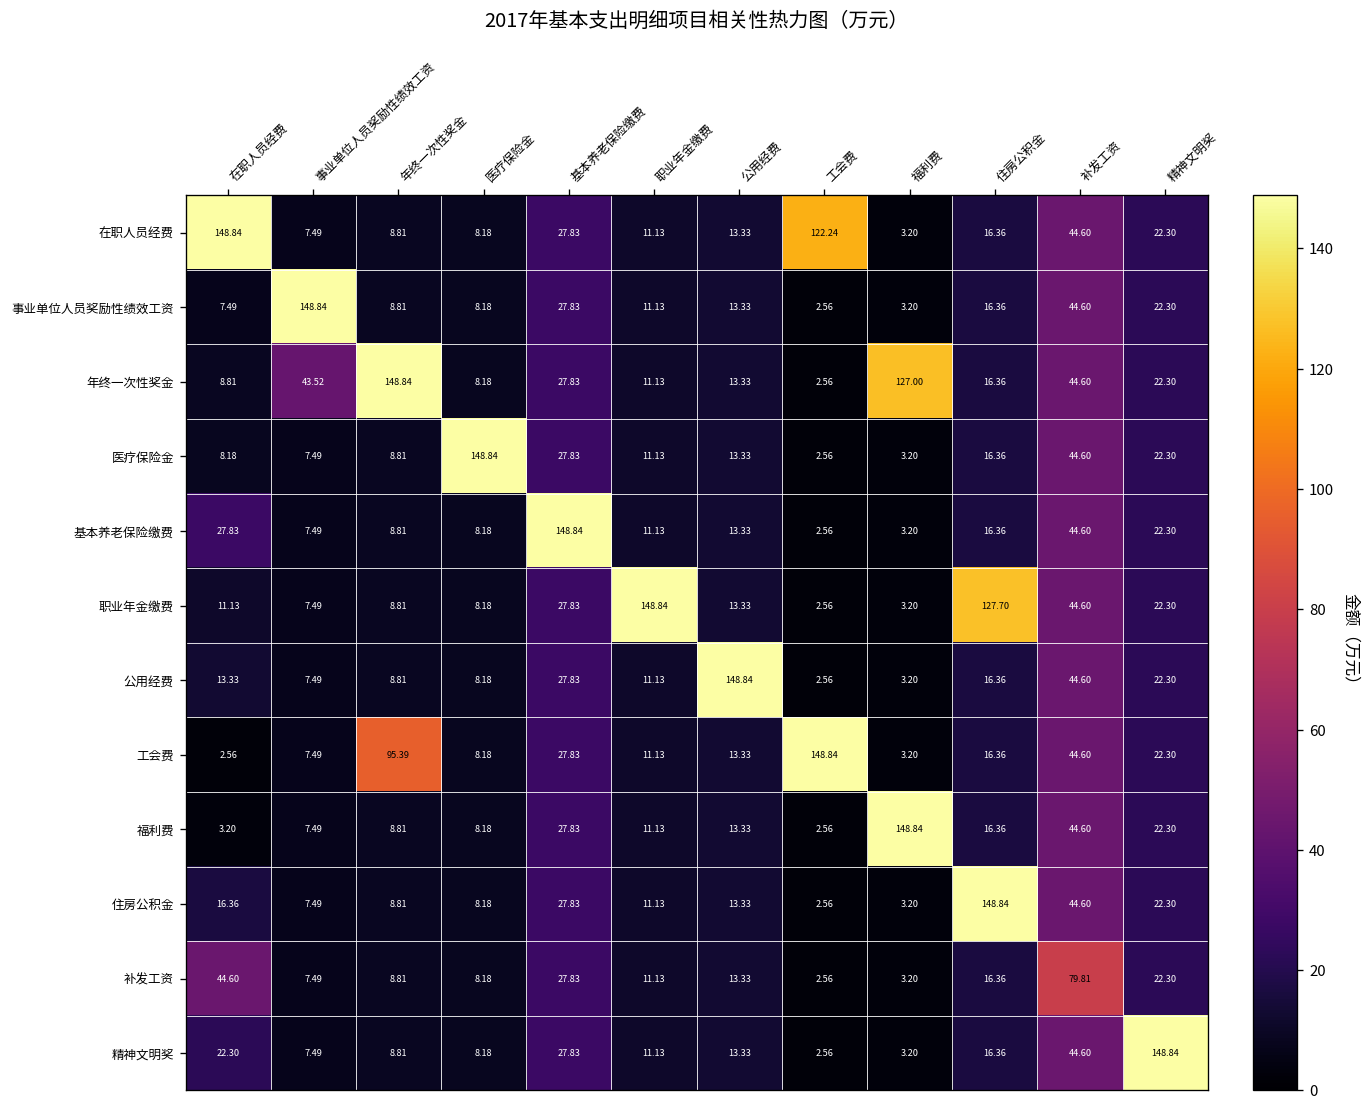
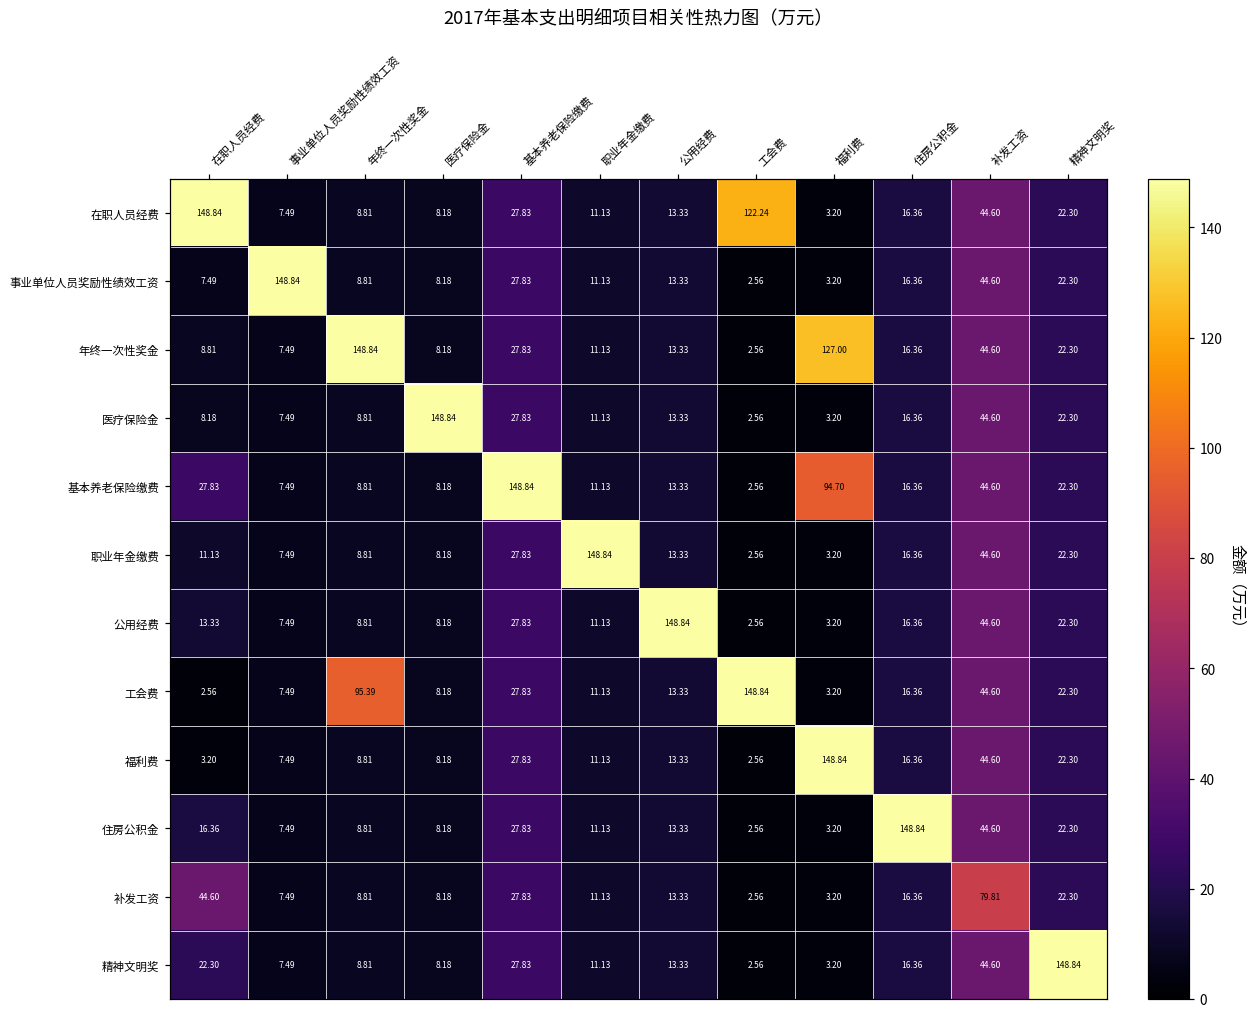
年终一次性奖金, 事业单位人员奖励性绩效工资: 43.52 -> 7.49
基本养老保险缴费, 福利费: 3.20 -> 94.70
职业年金缴费, 住房公积金: 127.70 -> 16.36
